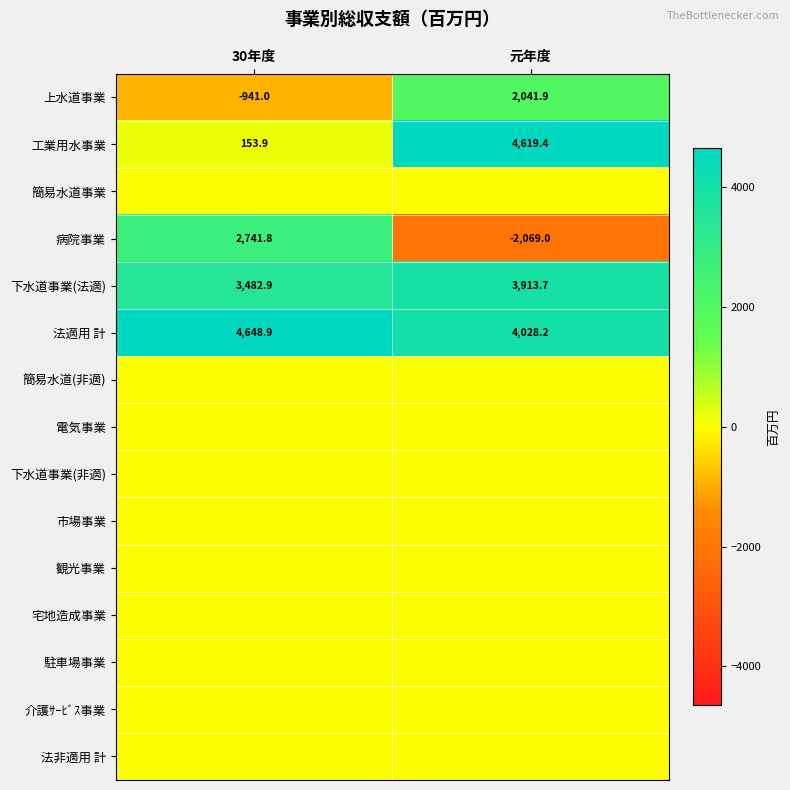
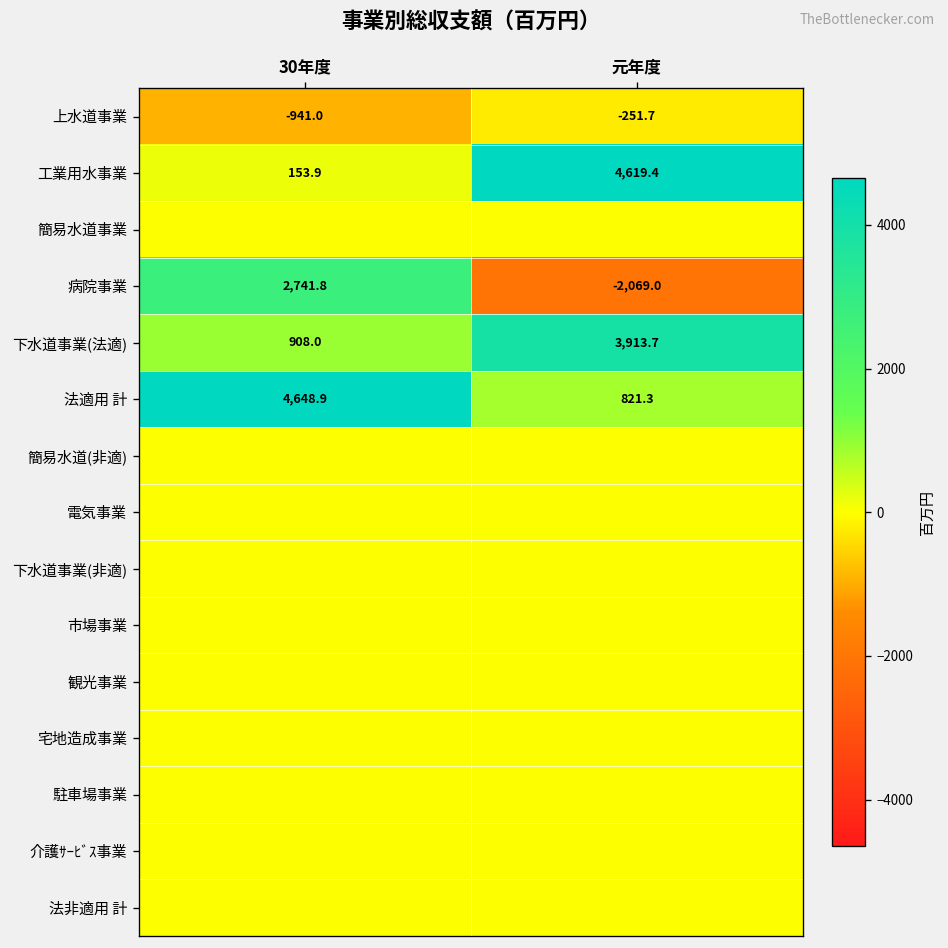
上水道事業, 元年度: 2,041.9 -> -251.7
下水道事業(法適), 30年度: 3,482.9 -> 908.0
法適用 計, 元年度: 4,028.2 -> 821.3
